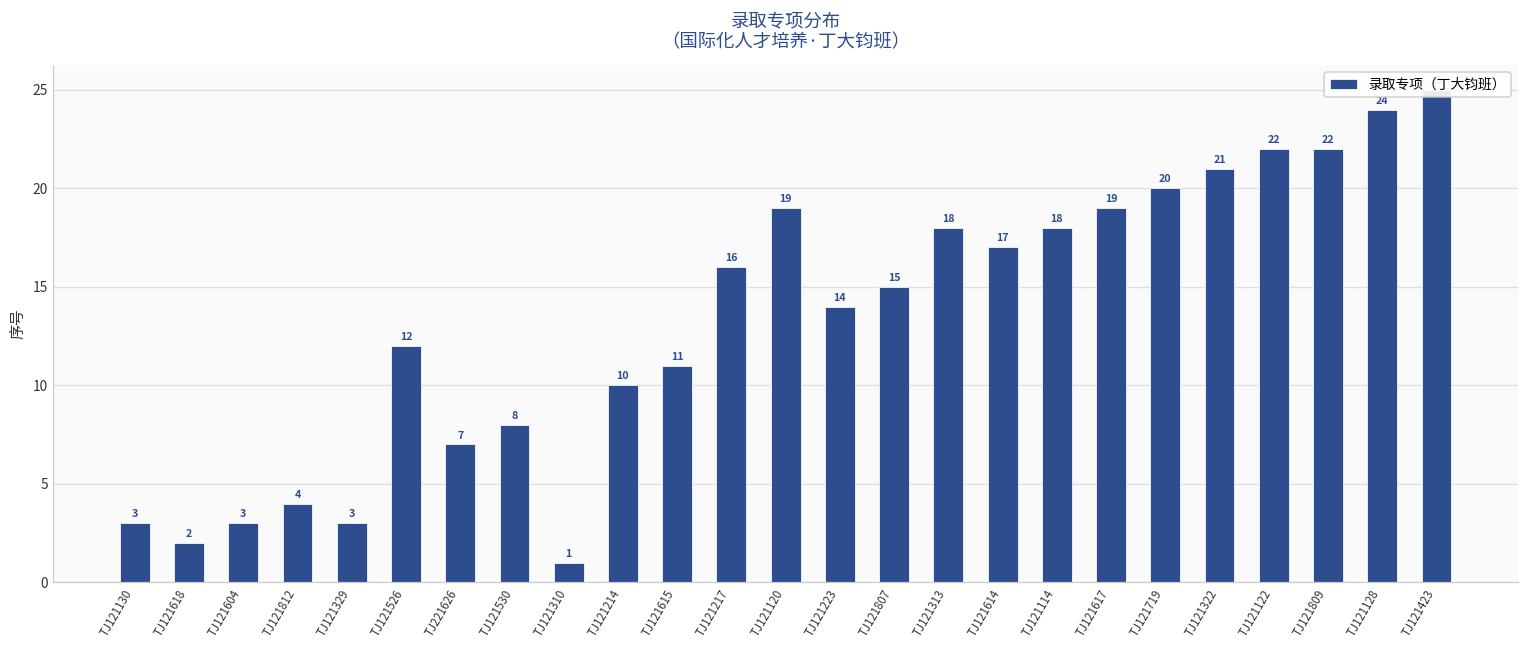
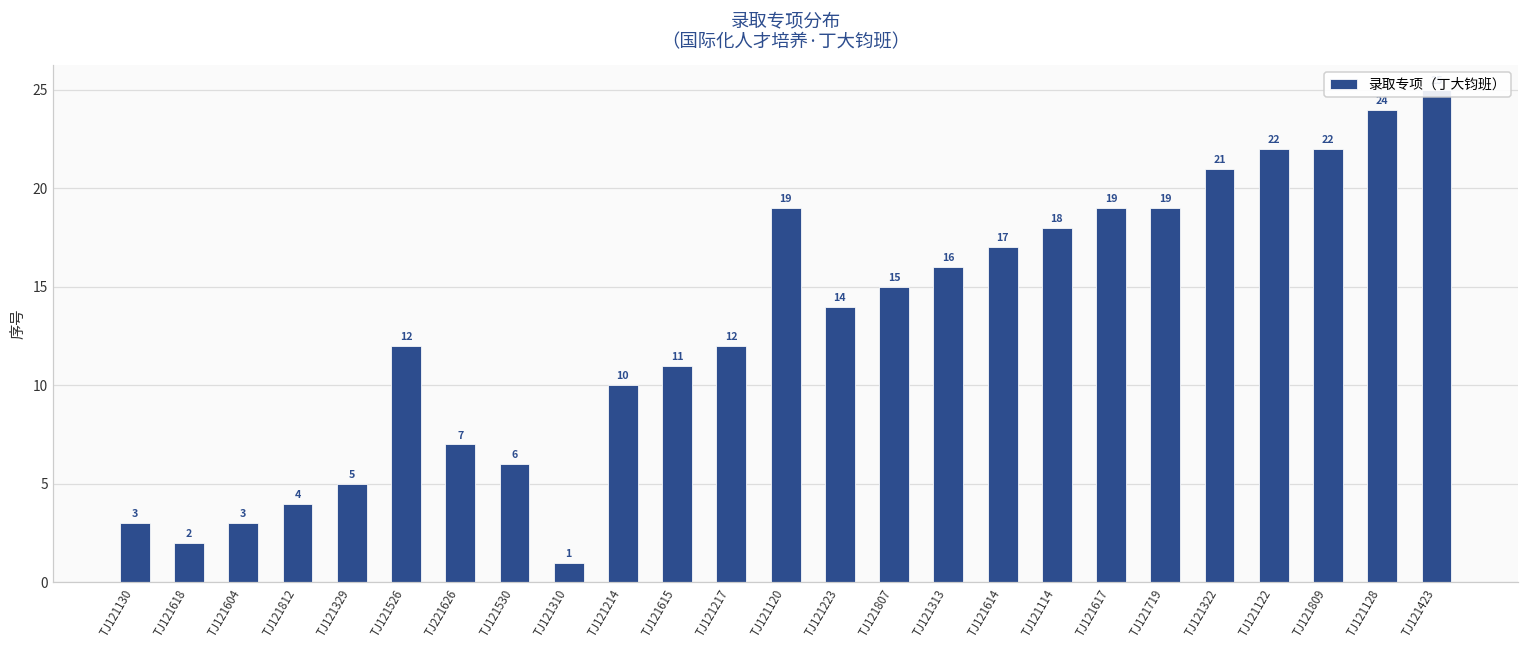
TJ121329: 3 -> 5
TJ121530: 8 -> 6
TJ121217: 16 -> 12
TJ121313: 18 -> 16
TJ121719: 20 -> 19
